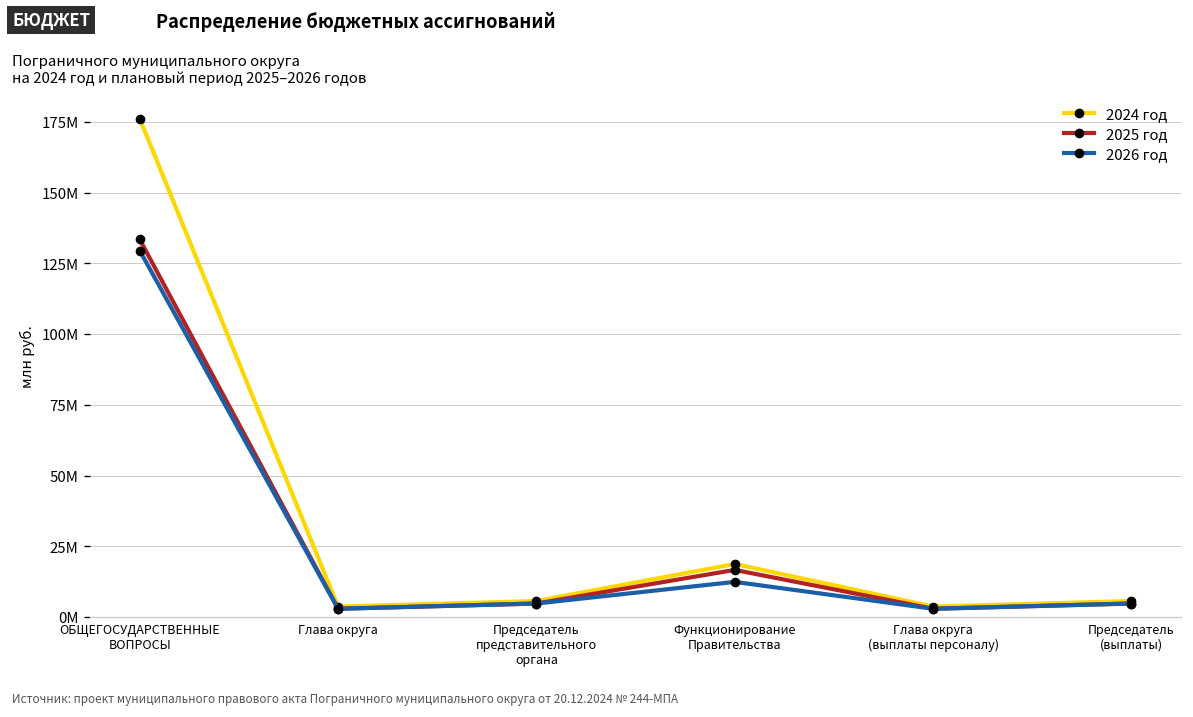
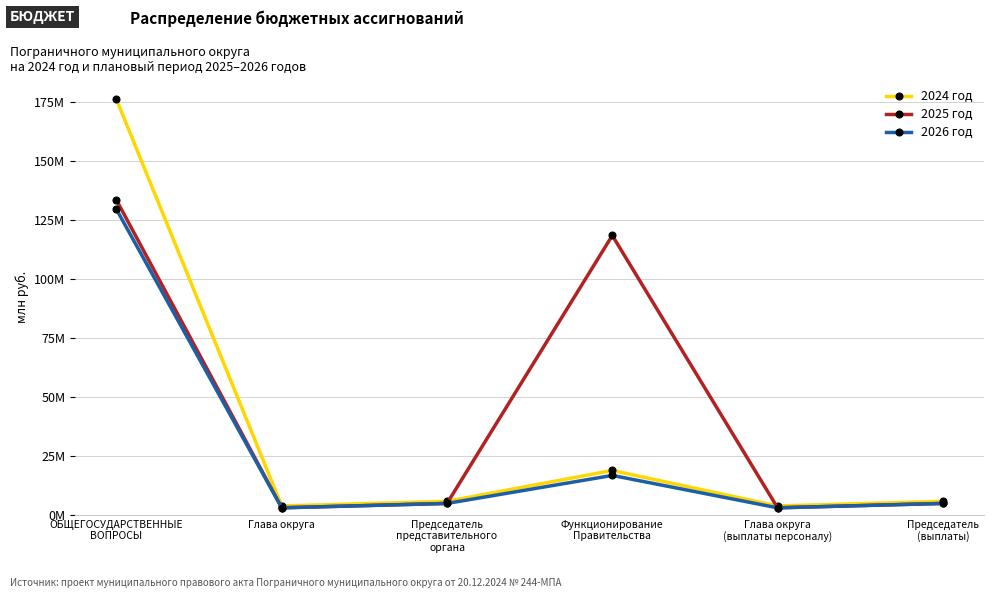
2025 год, Функционирование Правительства: 17000000 -> 118000000
2026 год, Функционирование Правительства: 12000000 -> 17000000
